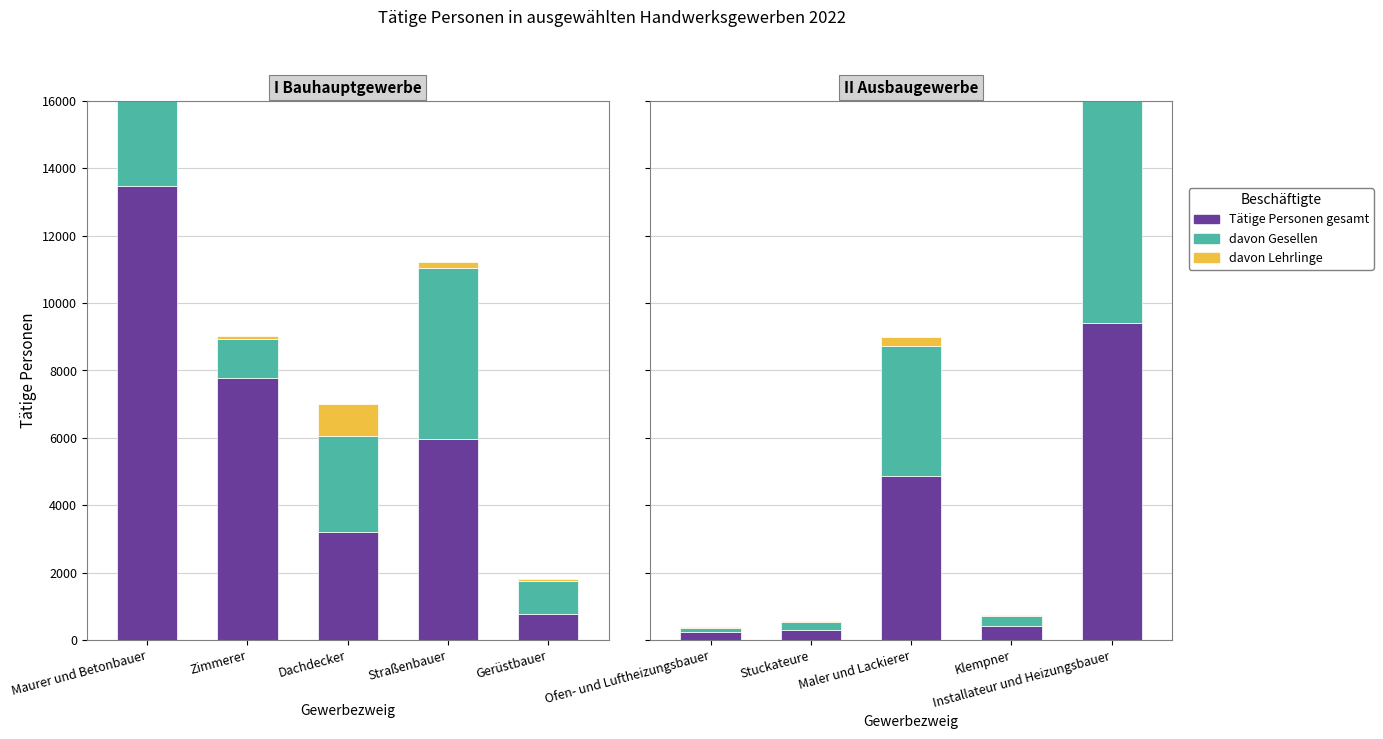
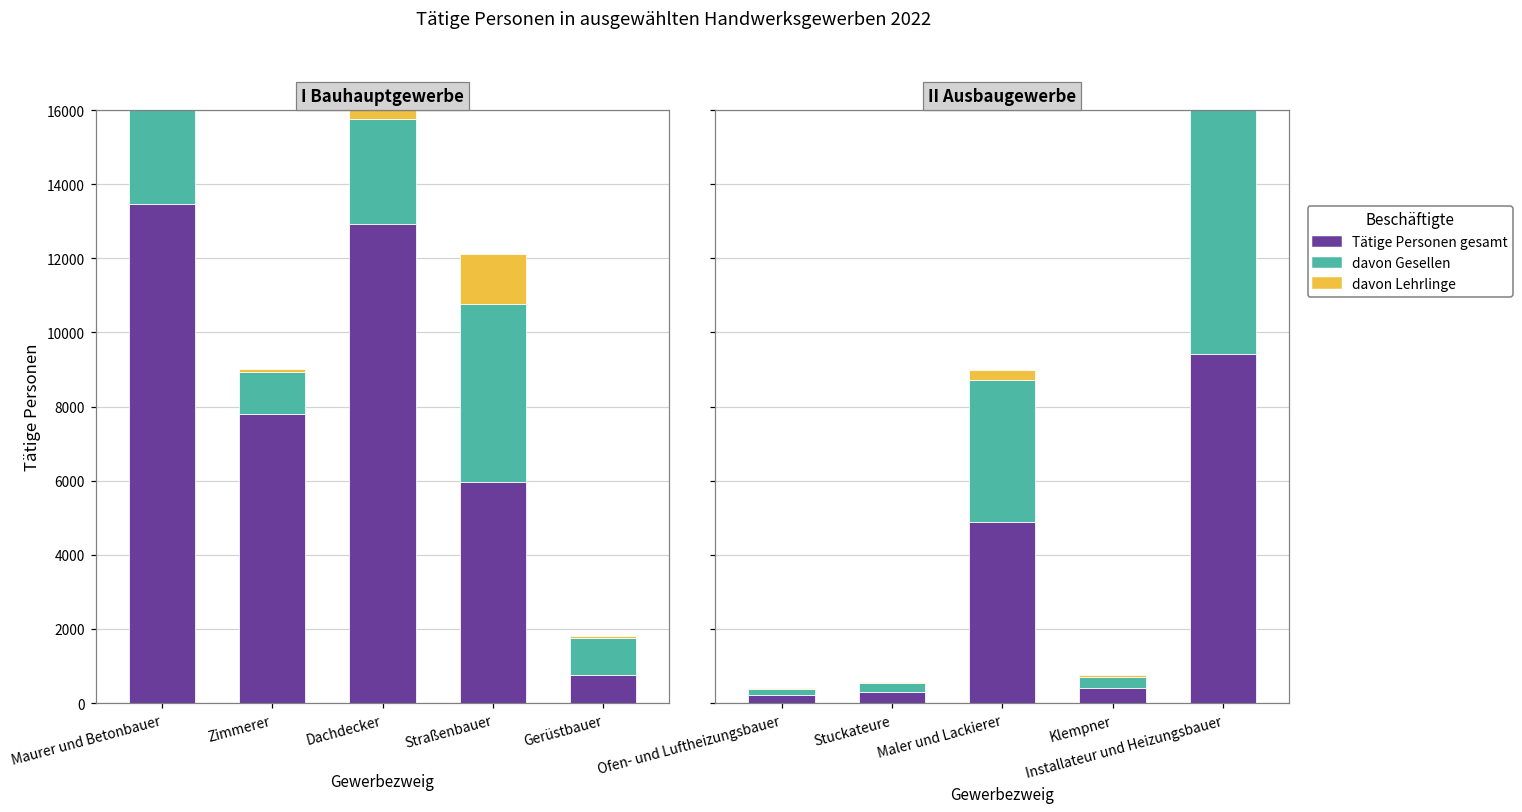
I Bauhauptgewerbe, Tätige Personen gesamt, Dachdecker: 3200 -> 12900
I Bauhauptgewerbe, davon Gesellen, Straßenbauer: 5100 -> 4800
I Bauhauptgewerbe, davon Lehrlinge, Straßenbauer: 200 -> 1300
